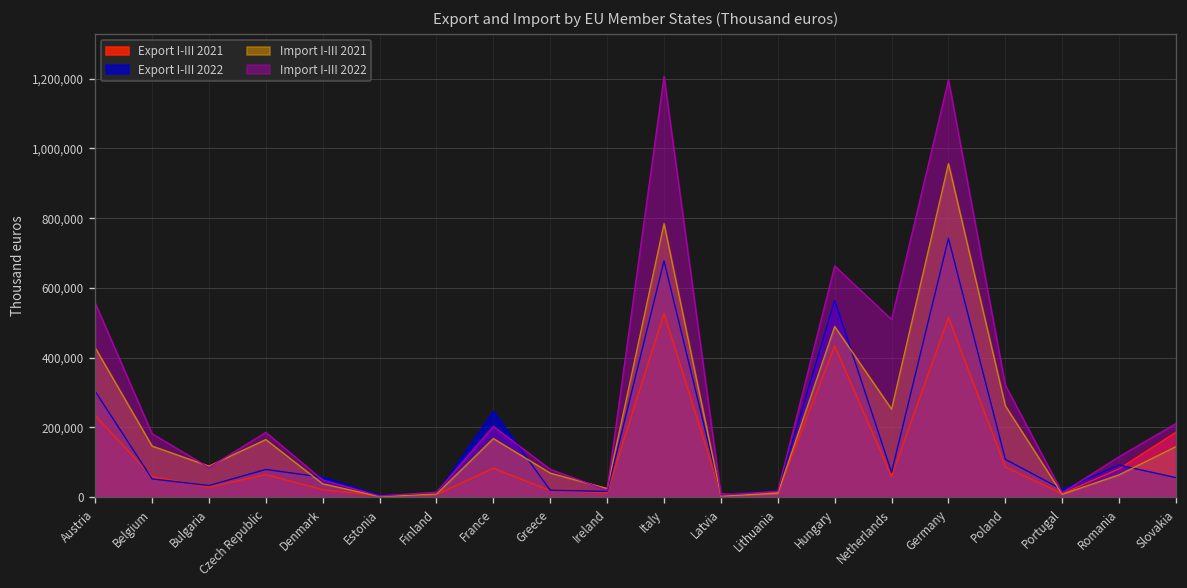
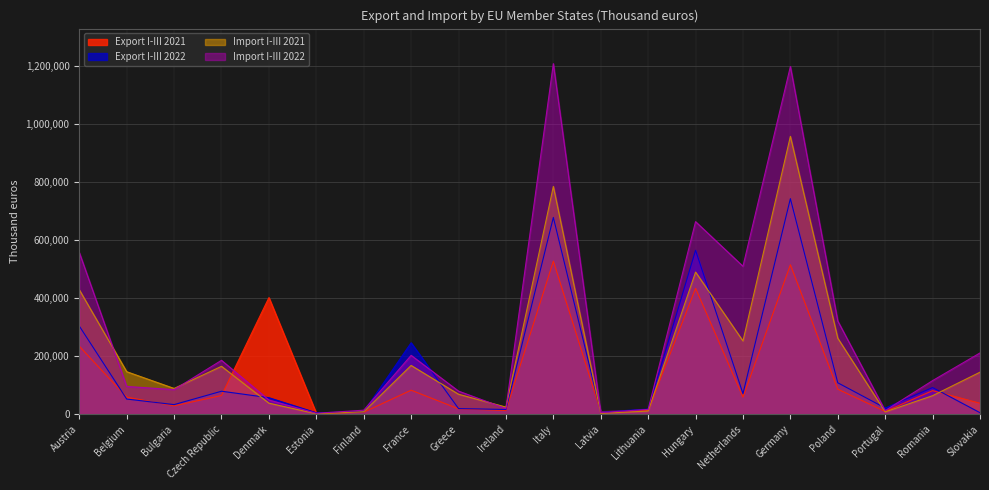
Import I-III 2022, Belgium: 180,000 -> 100,000
Export I-III 2021, Denmark: 20,000 -> 400,000
Export I-III 2021, Slovakia: 190,000 -> 40,000
Export I-III 2022, Slovakia: 60,000 -> 10,000
